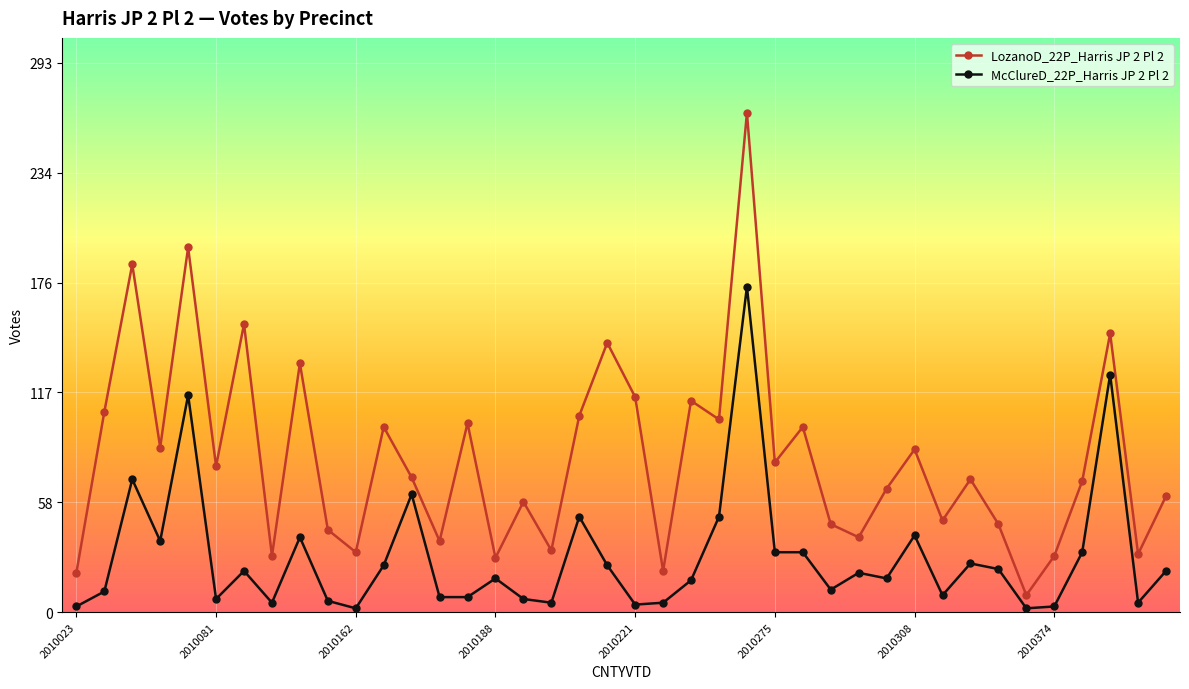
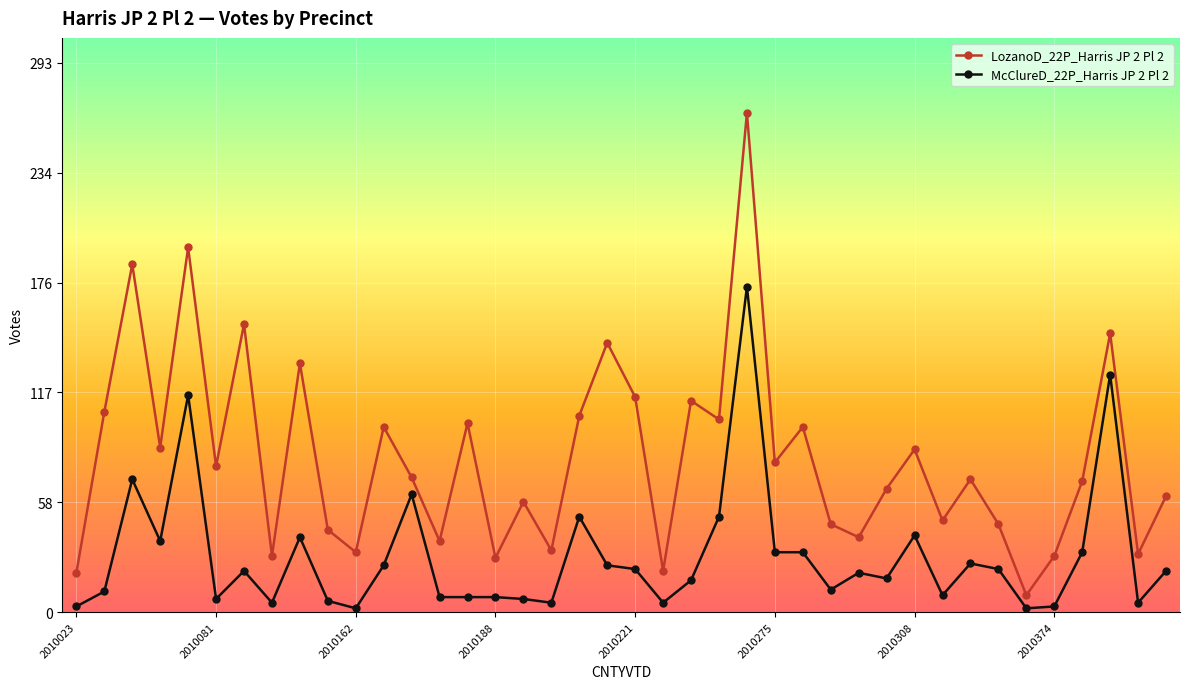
McClureD_22P_Harris JP 2 Pl 2, 2010188: 18 -> 8
McClureD_22P_Harris JP 2 Pl 2, 2010221: 4 -> 23
